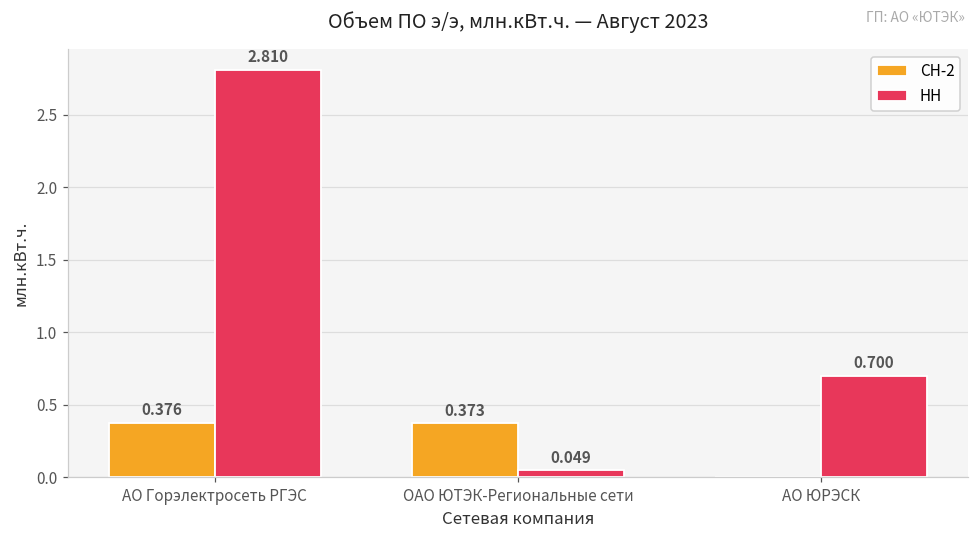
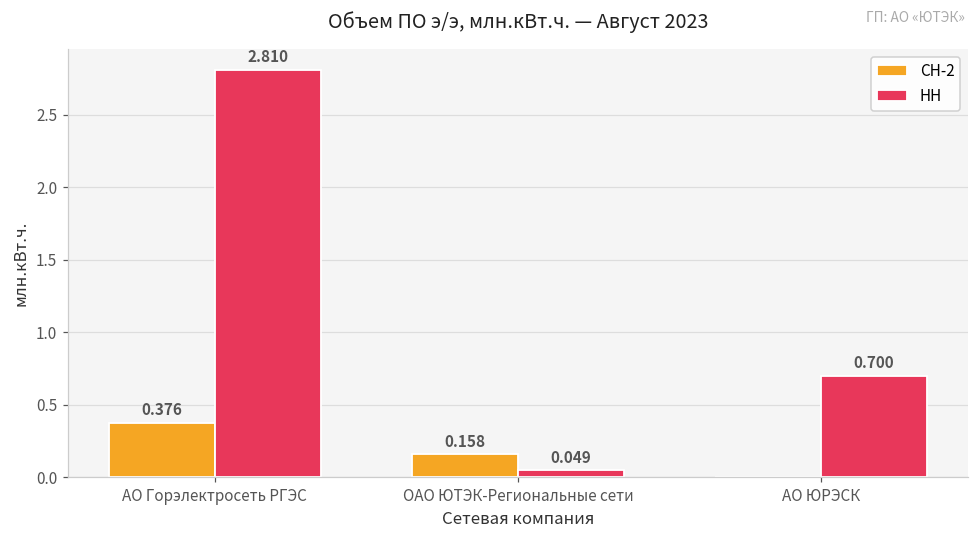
СН-2, ОАО ЮТЭК-Региональные сети: 0.373 -> 0.158
